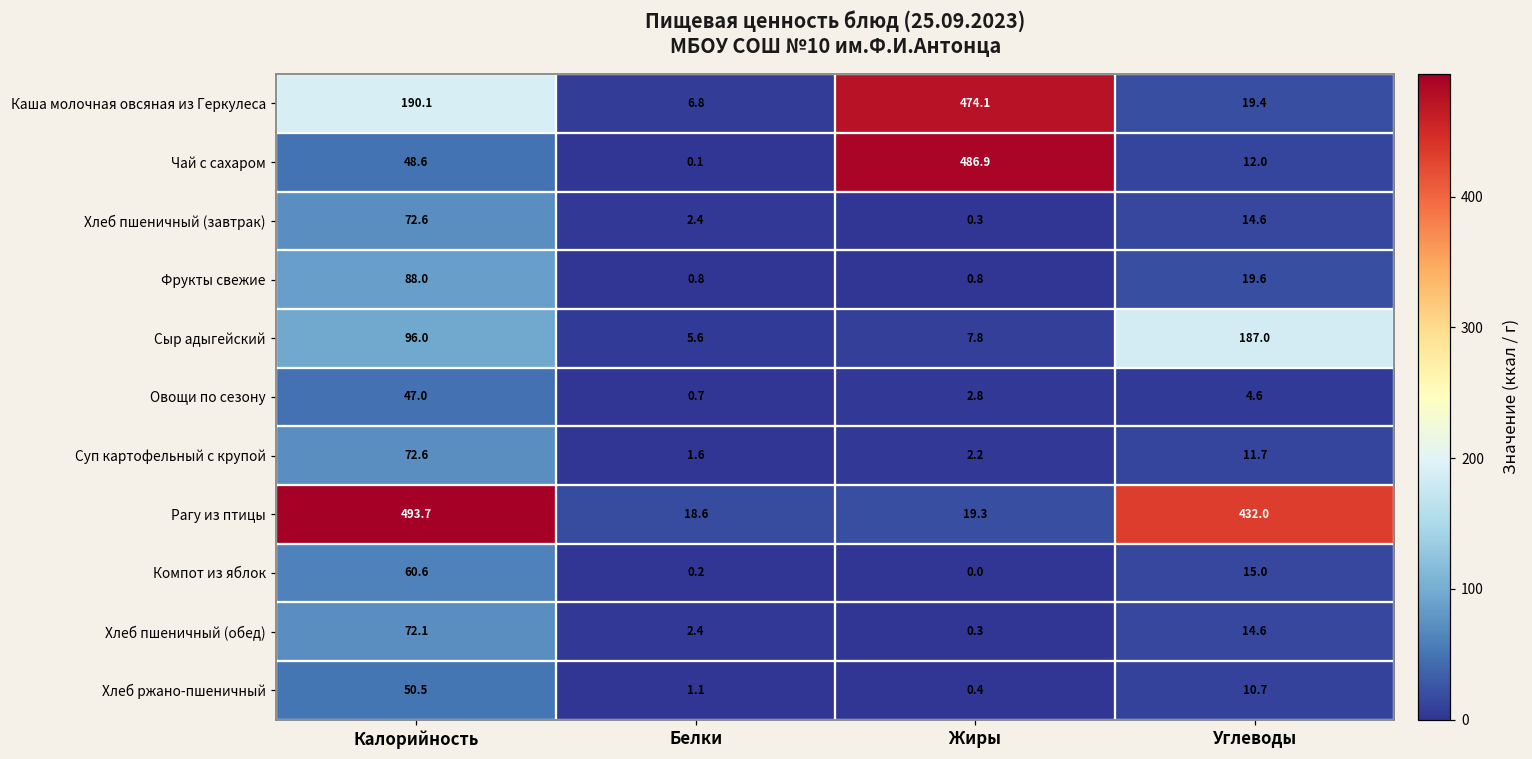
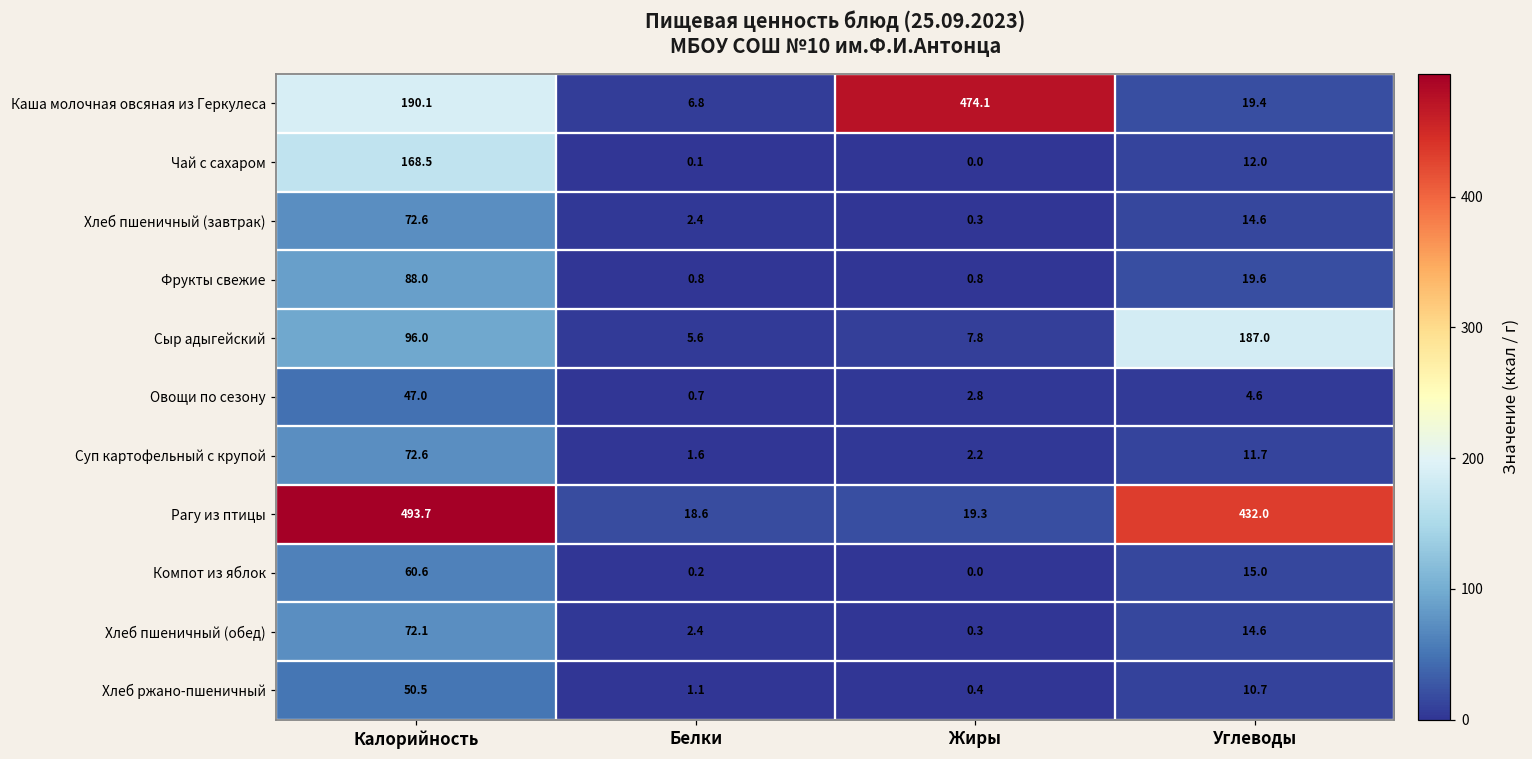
Чай с сахаром, Калорийность: 48.6 -> 168.5
Чай с сахаром, Жиры: 486.9 -> 0.0
